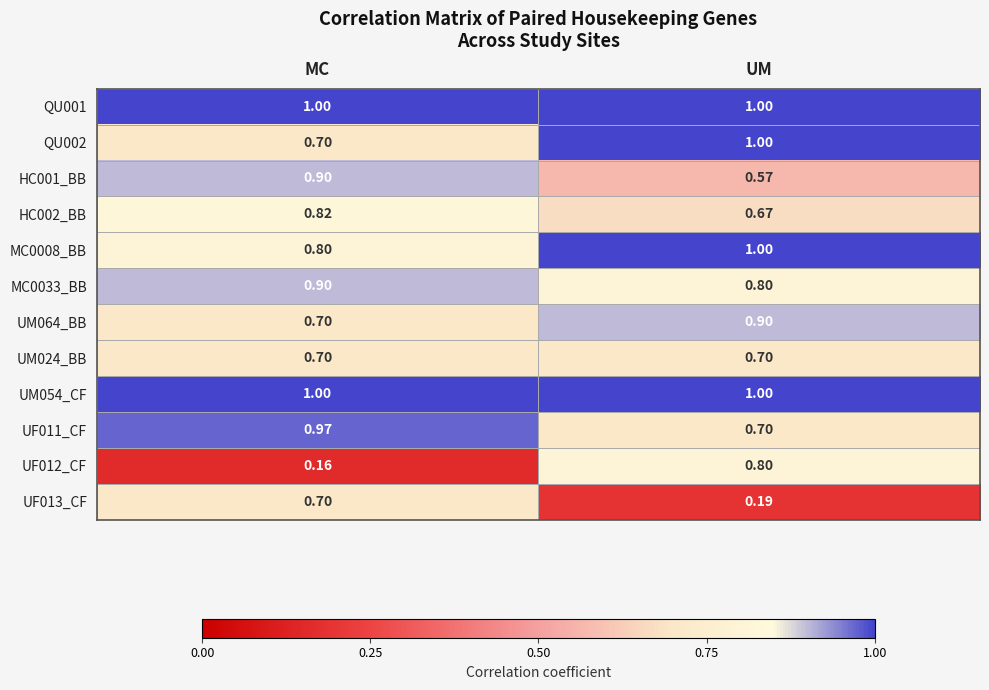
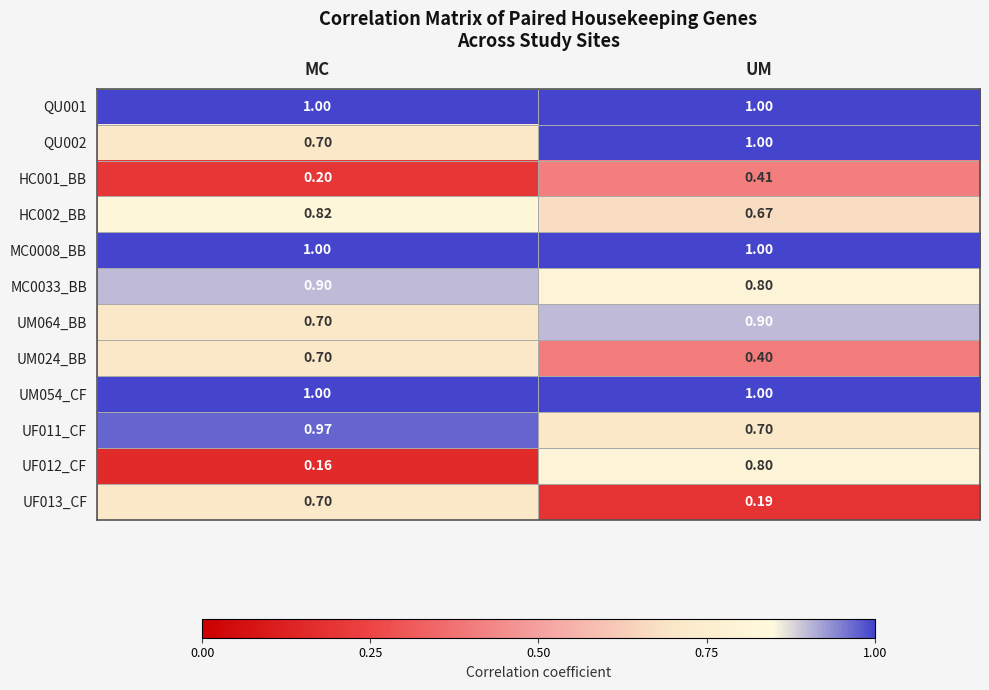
HC001_BB, MC: 0.90 -> 0.20
HC001_BB, UM: 0.57 -> 0.41
MC0008_BB, MC: 0.80 -> 1.00
UM024_BB, UM: 0.70 -> 0.40
